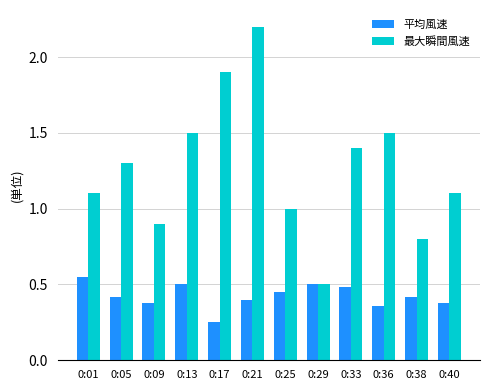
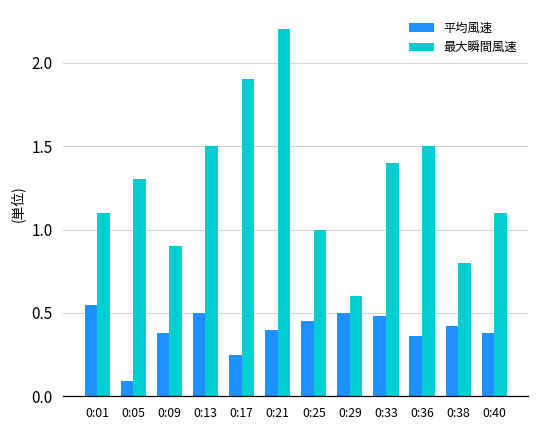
平均風速, 0:05: 0.42 -> 0.09
最大瞬間風速, 0:29: 0.5 -> 0.6
